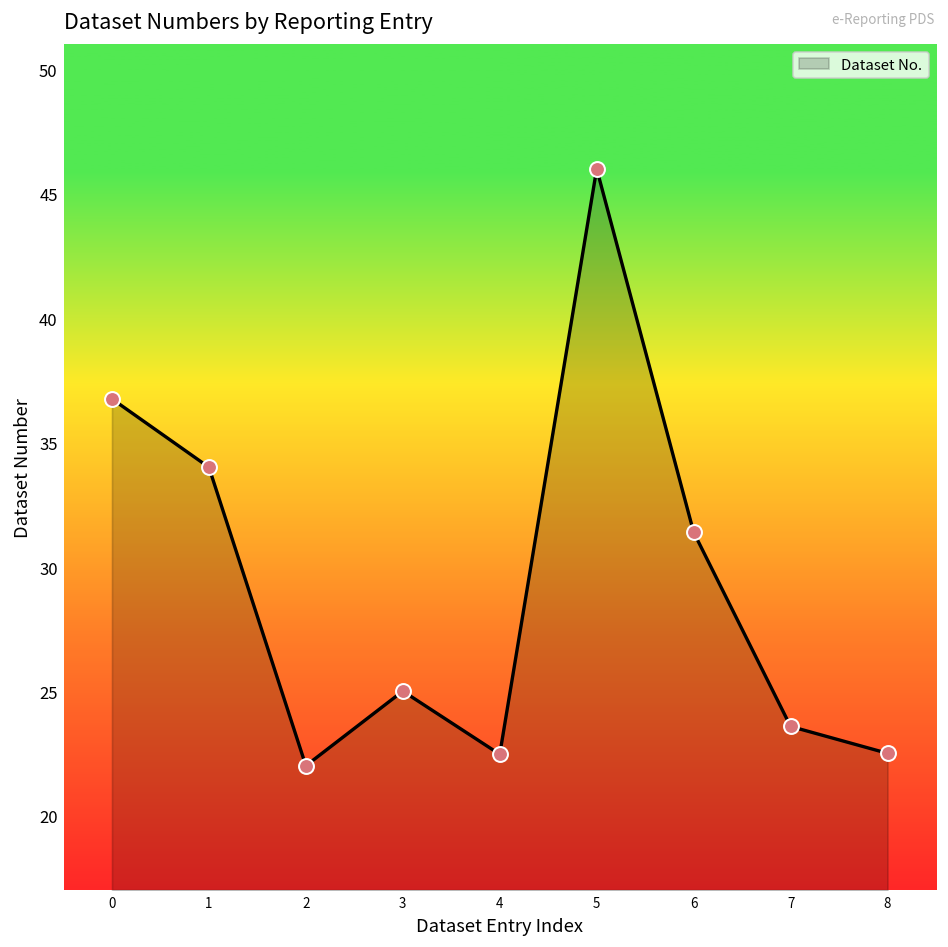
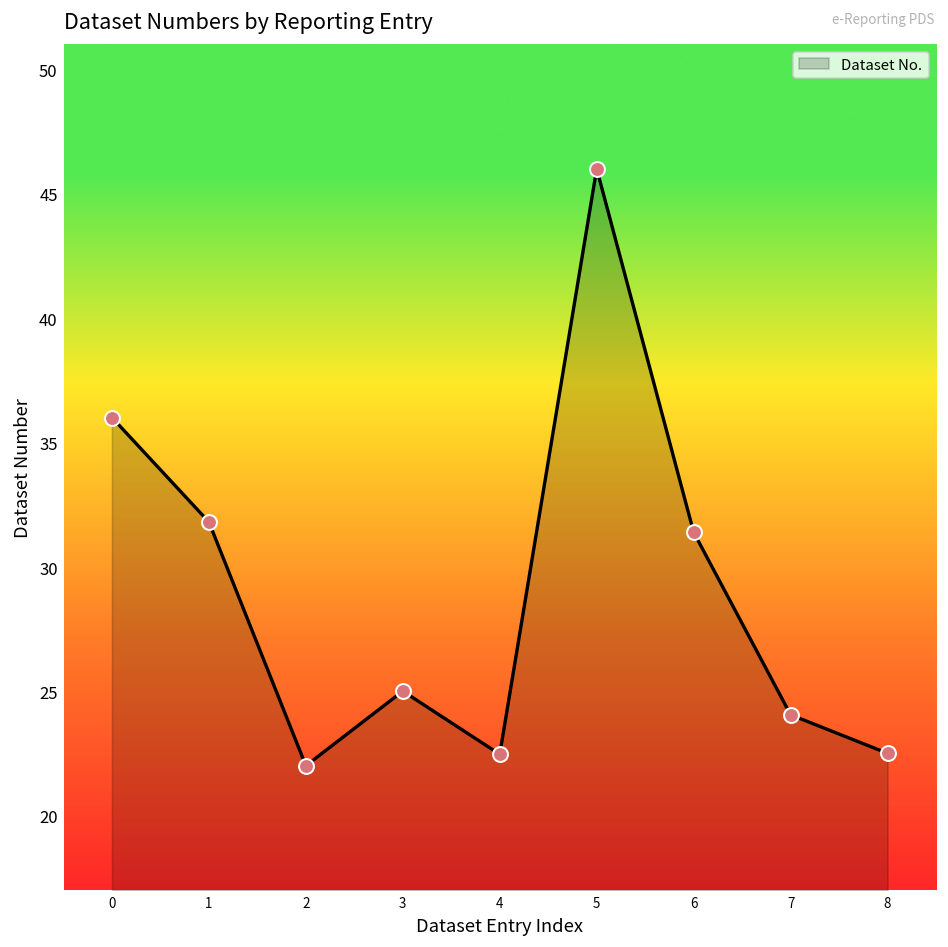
0: 36.8 -> 36.0
1: 34.0 -> 31.8
7: 23.6 -> 24.1
